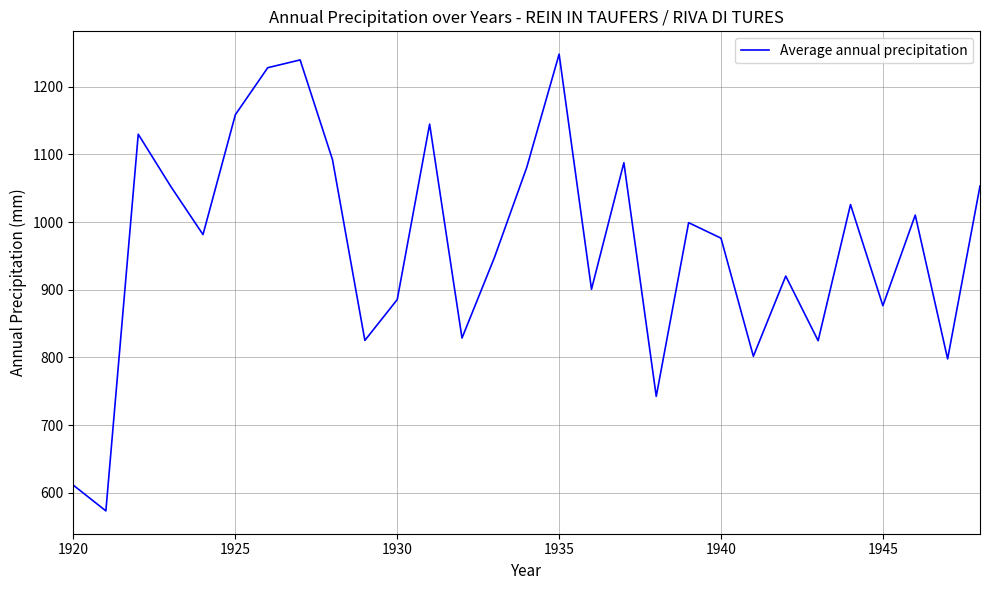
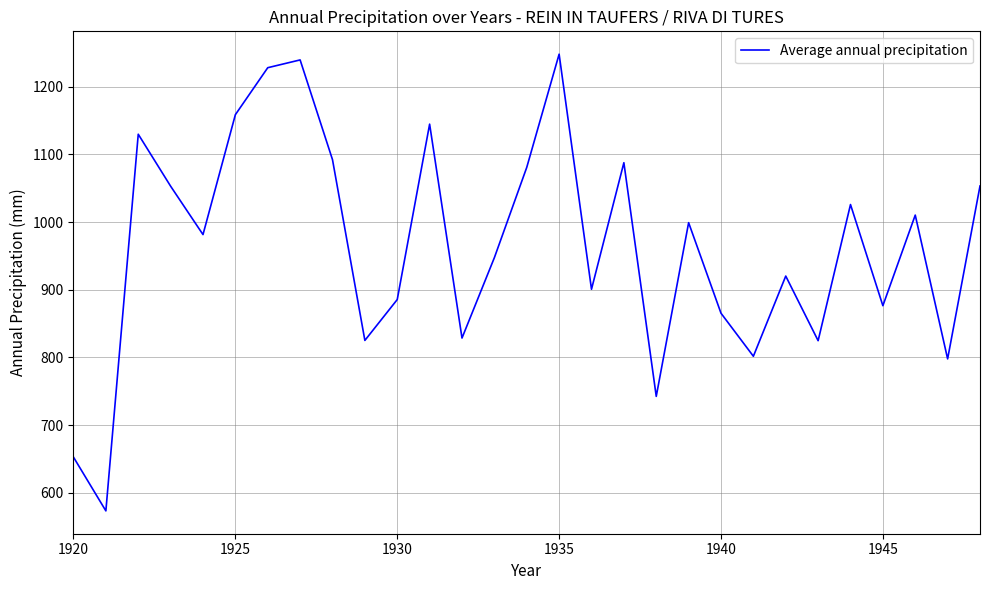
1920: 610 -> 650
1940: 980 -> 870
